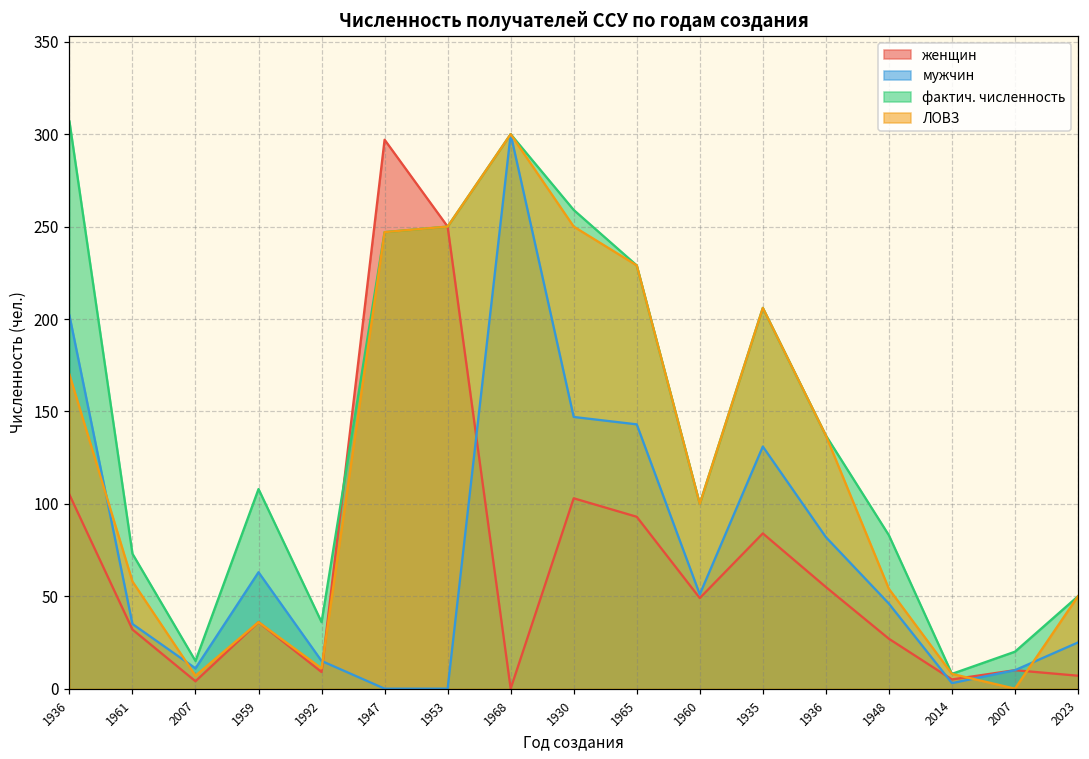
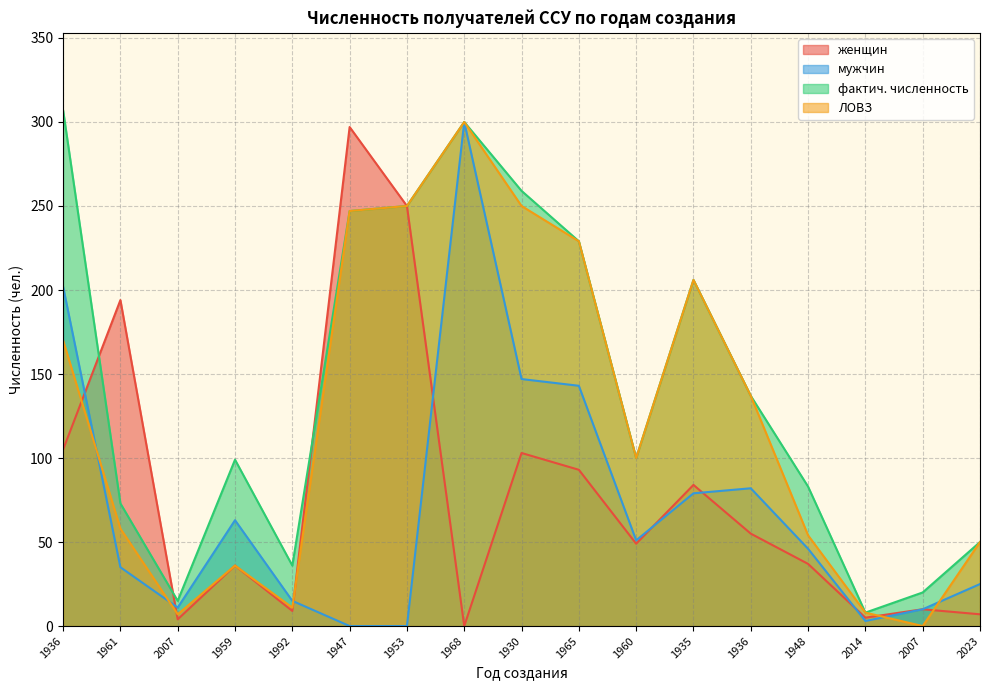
женщин, 1961: 32 -> 194
фактич. численность, 1959: 108 -> 99
мужчин, 1935: 131 -> 79
женщин, 1948: 27 -> 37
